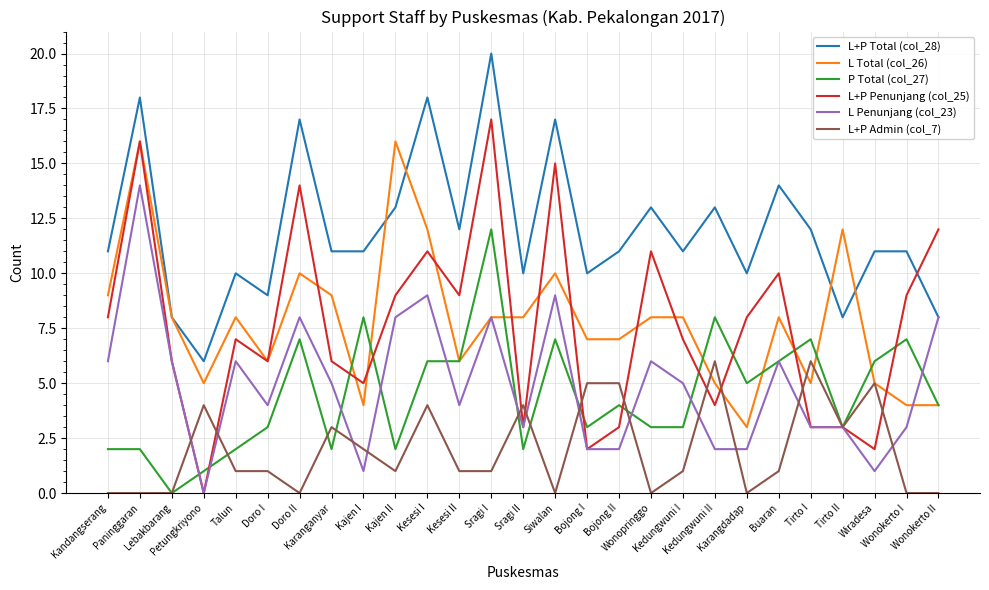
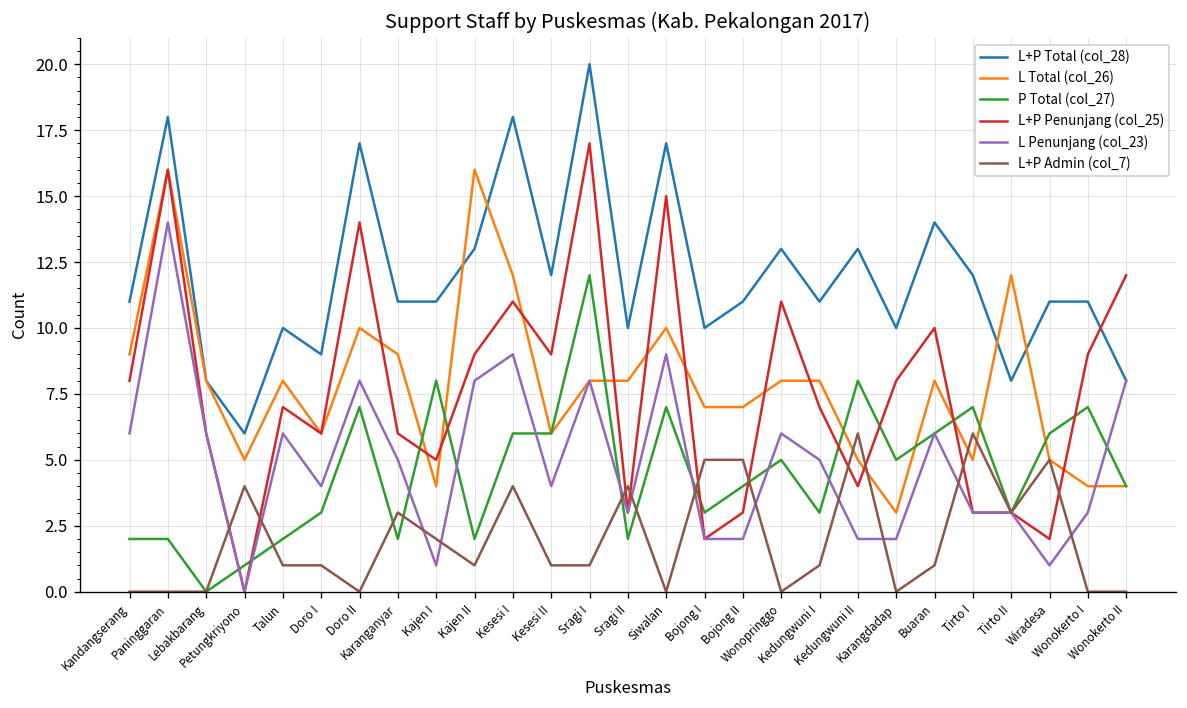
P Total (col_27), Wonopringgo: 3 -> 5
